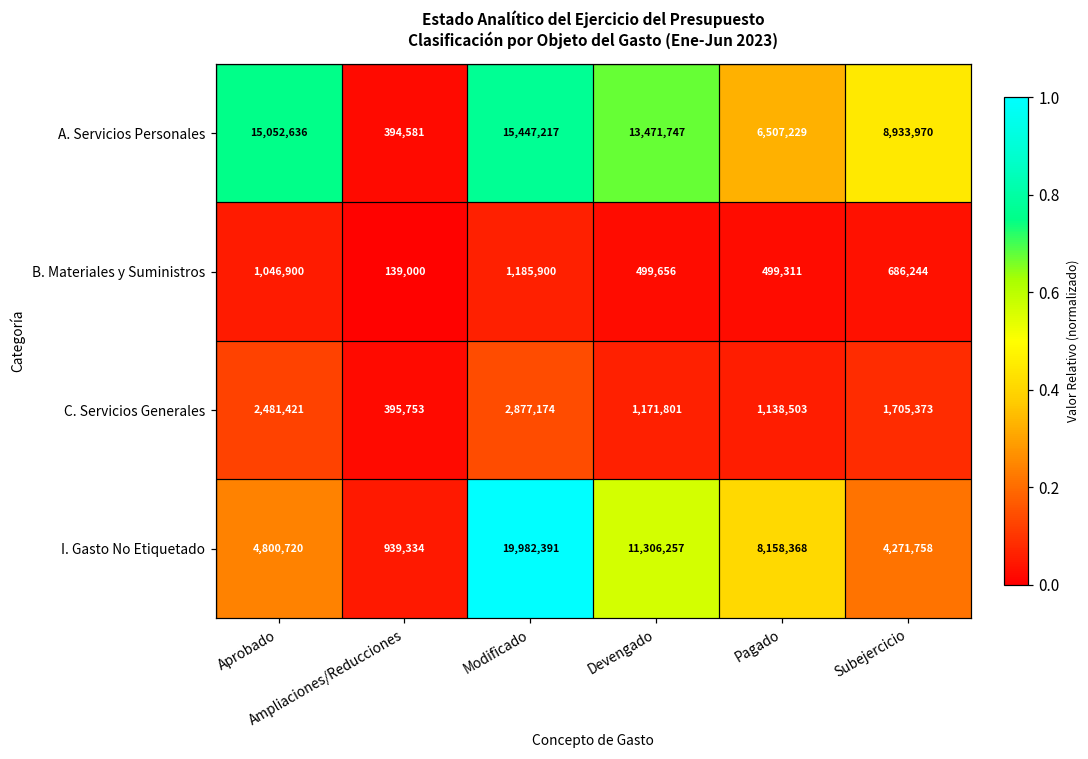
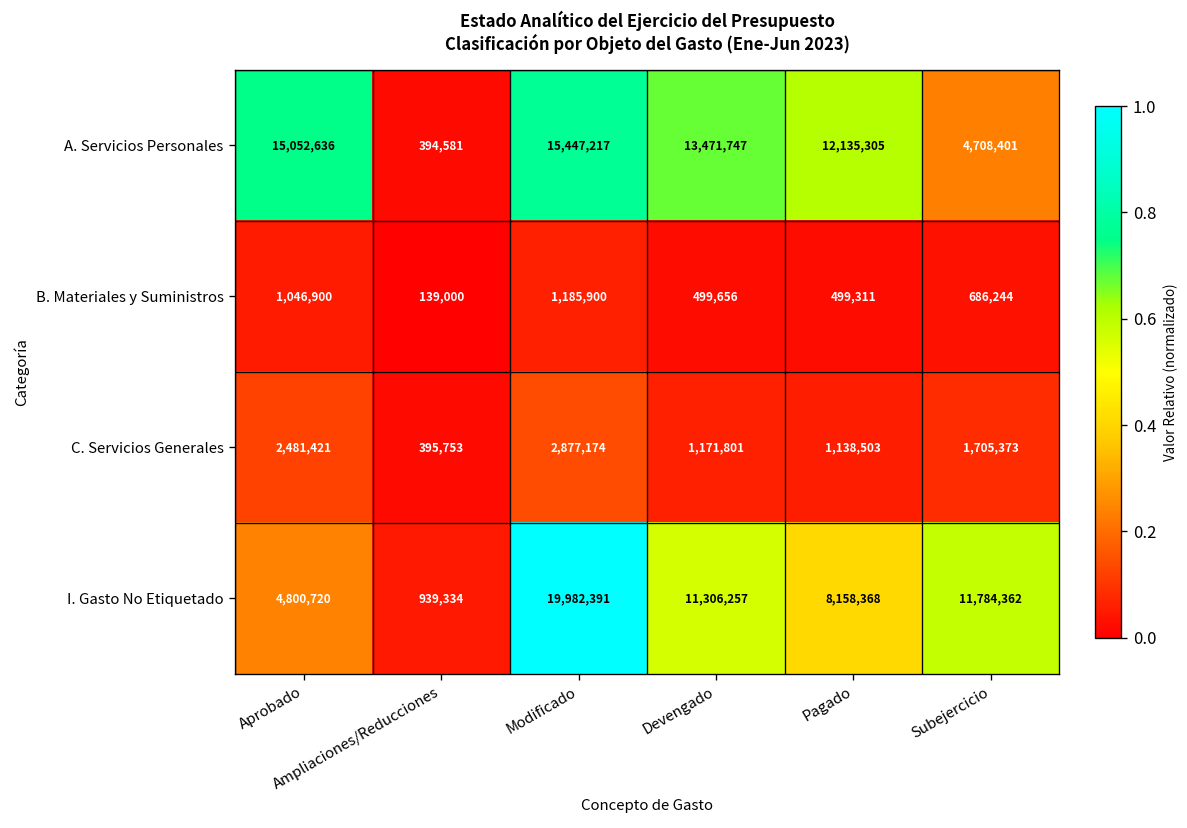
A. Servicios Personales, Pagado: 6,507,229 -> 12,135,305
A. Servicios Personales, Subejercicio: 8,933,970 -> 4,708,401
I. Gasto No Etiquetado, Subejercicio: 4,271,758 -> 11,784,362
